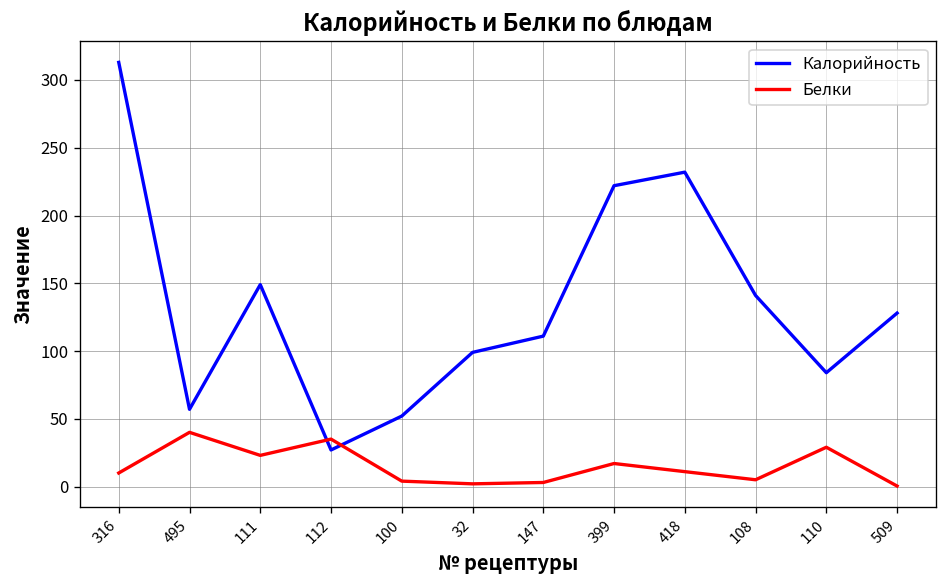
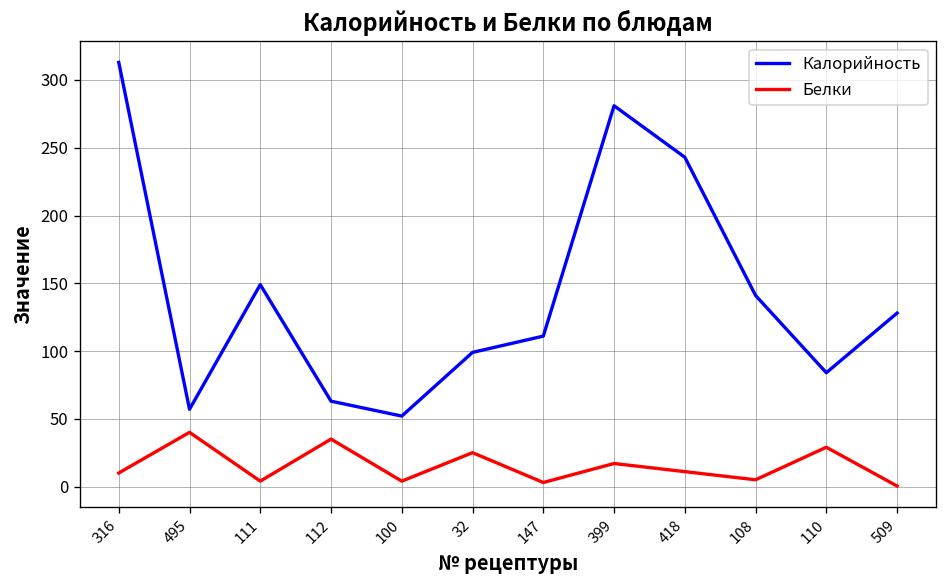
Белки, 111: 23 -> 4
Калорийность, 112: 27 -> 63
Белки, 32: 2 -> 25
Калорийность, 399: 222 -> 281
Калорийность, 418: 232 -> 243
